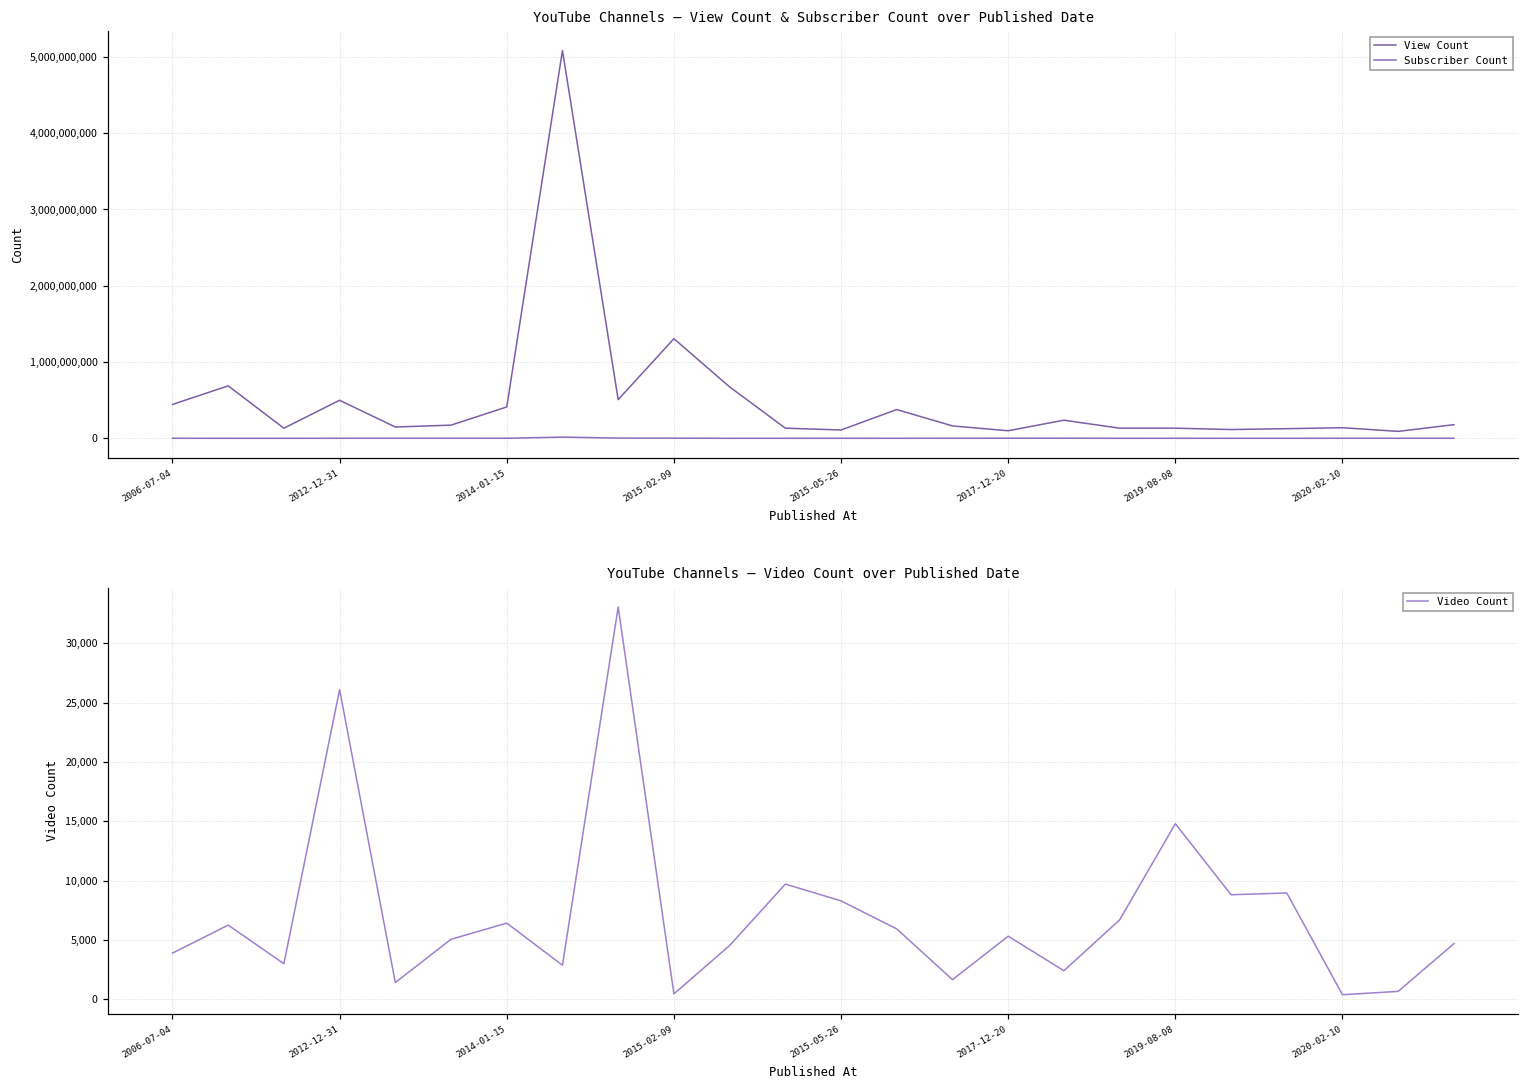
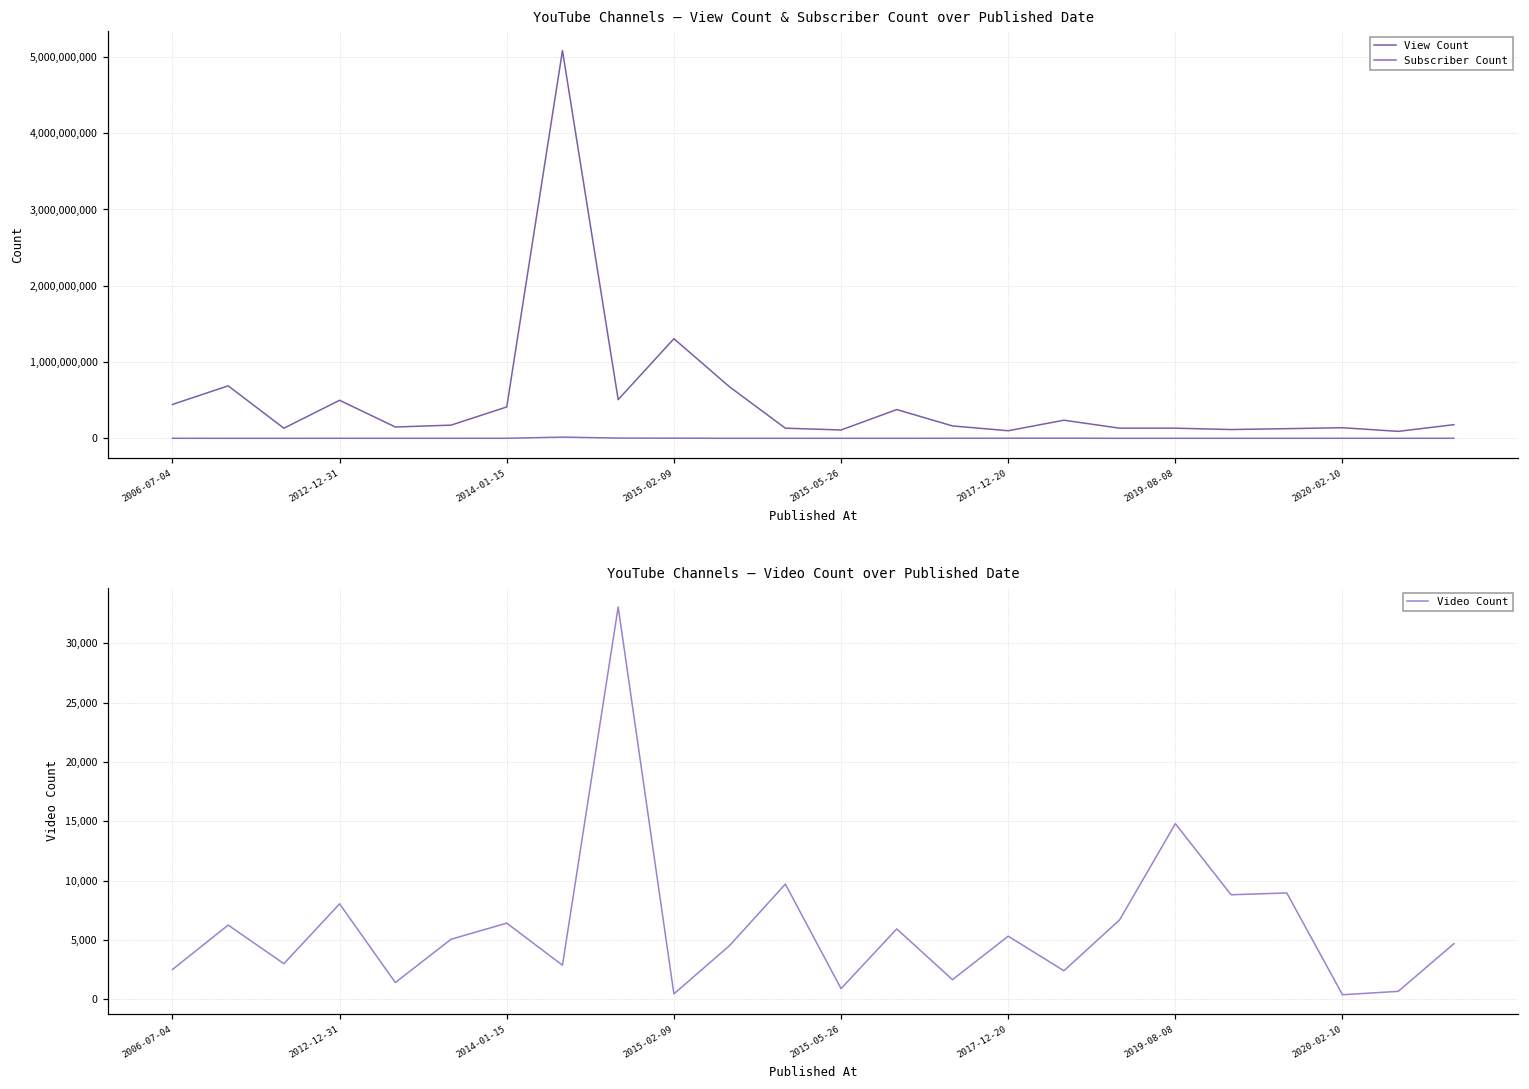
YouTube Channels – Video Count over Published Date, 2006-07-04: 3,900 -> 2,500
YouTube Channels – Video Count over Published Date, 2012-12-31: 26,100 -> 8,000
YouTube Channels – Video Count over Published Date, 2015-05-26: 8,300 -> 900
